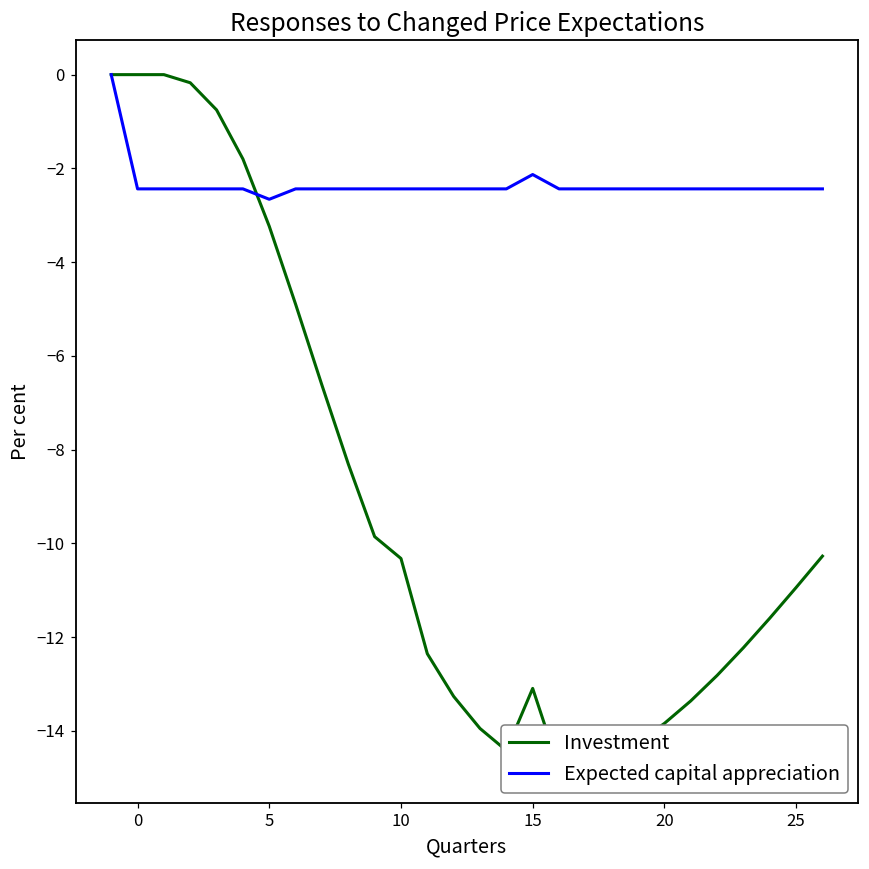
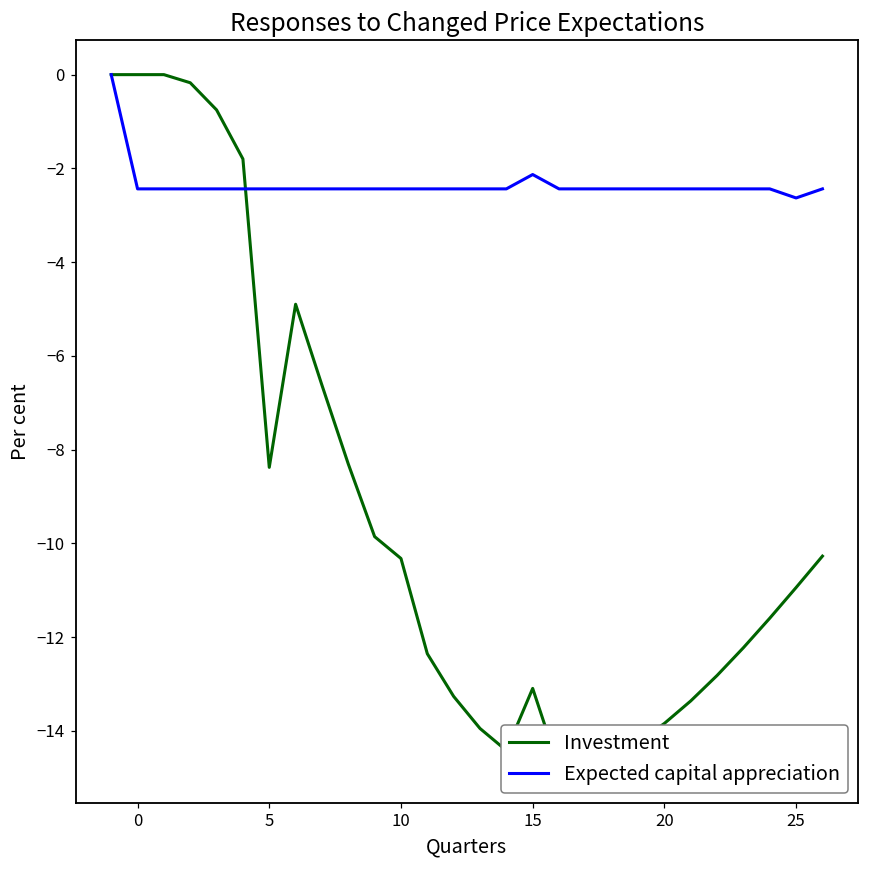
Investment, 5: -3.2 -> -8.4
Expected capital appreciation, 5: -2.7 -> -2.4
Expected capital appreciation, 25: -2.4 -> -2.6
